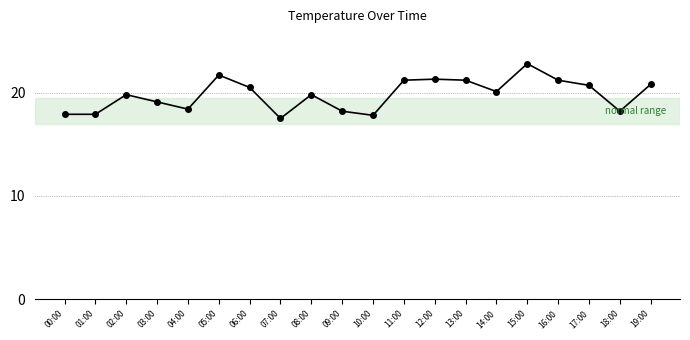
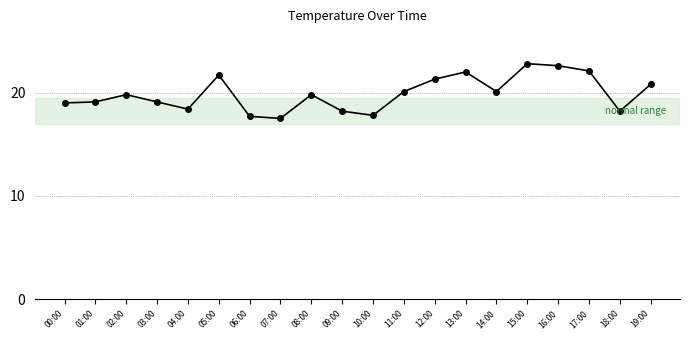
00:00: 17.9 -> 19.0
01:00: 17.9 -> 19.1
06:00: 20.5 -> 17.7
11:00: 21.2 -> 20.1
13:00: 21.2 -> 22.0
16:00: 21.2 -> 22.6
17:00: 20.7 -> 22.1
